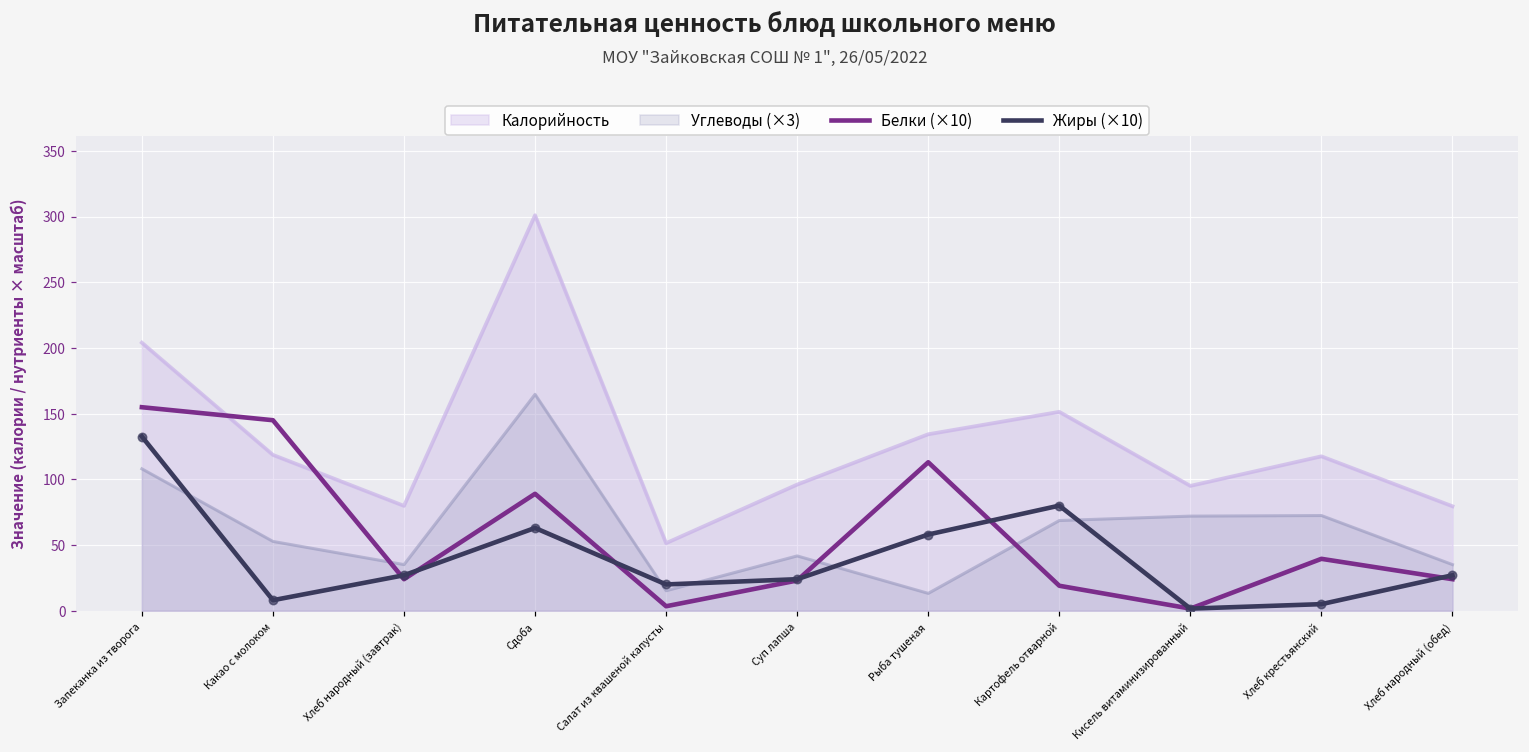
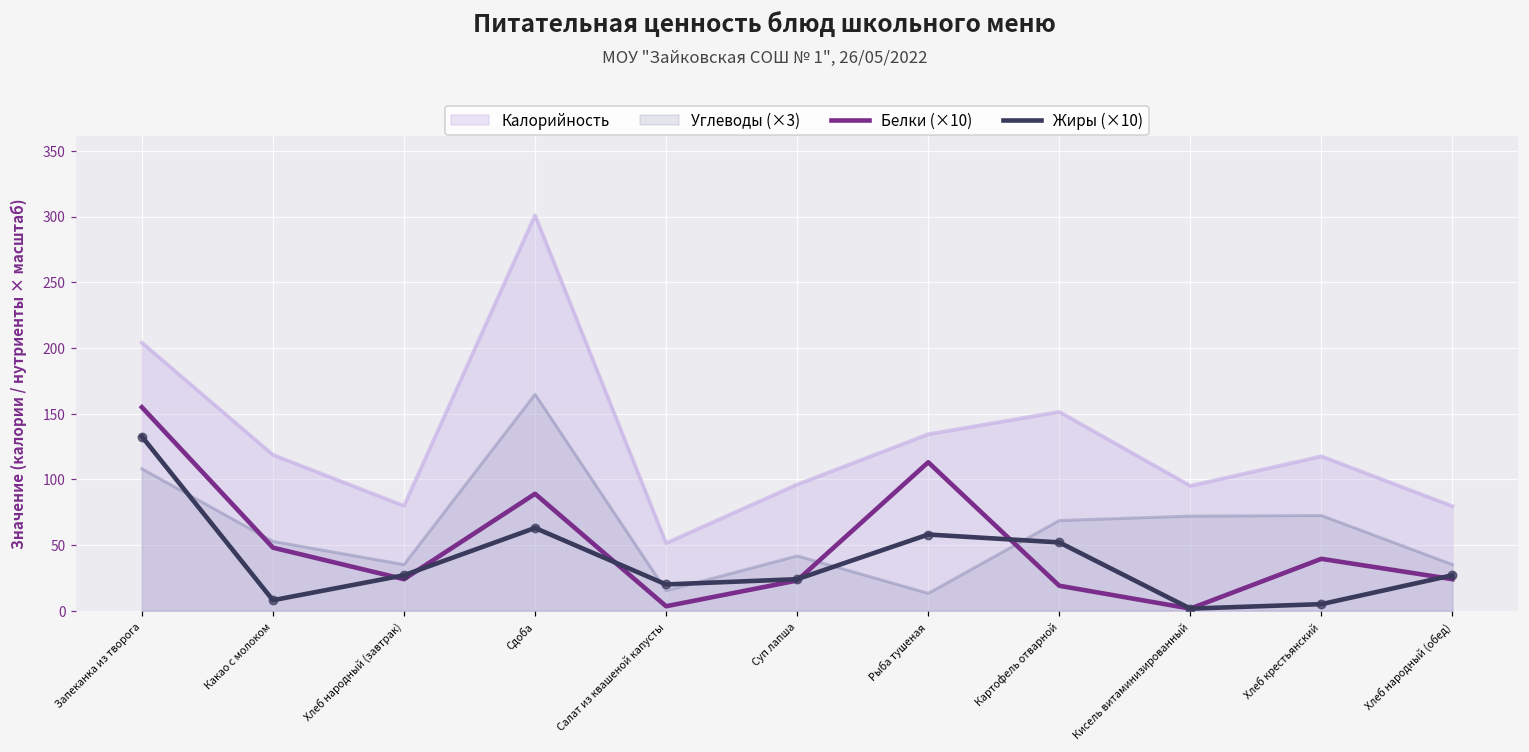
Белки (×10), Какао с молоком: 145 -> 48
Жиры (×10), Картофель отварной: 80 -> 52
